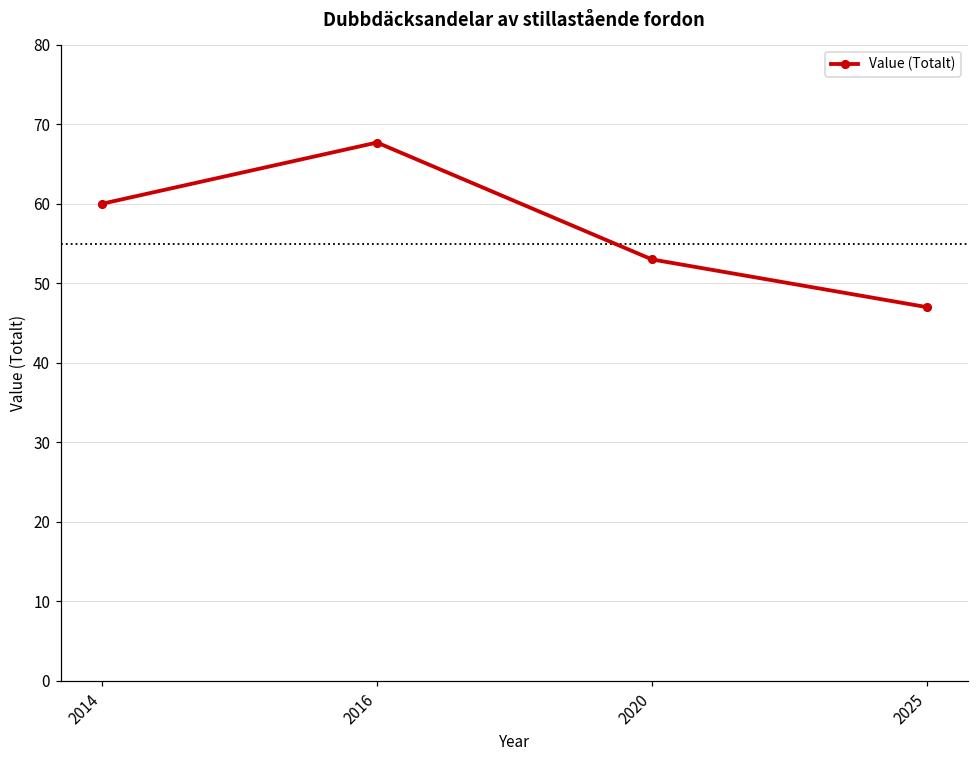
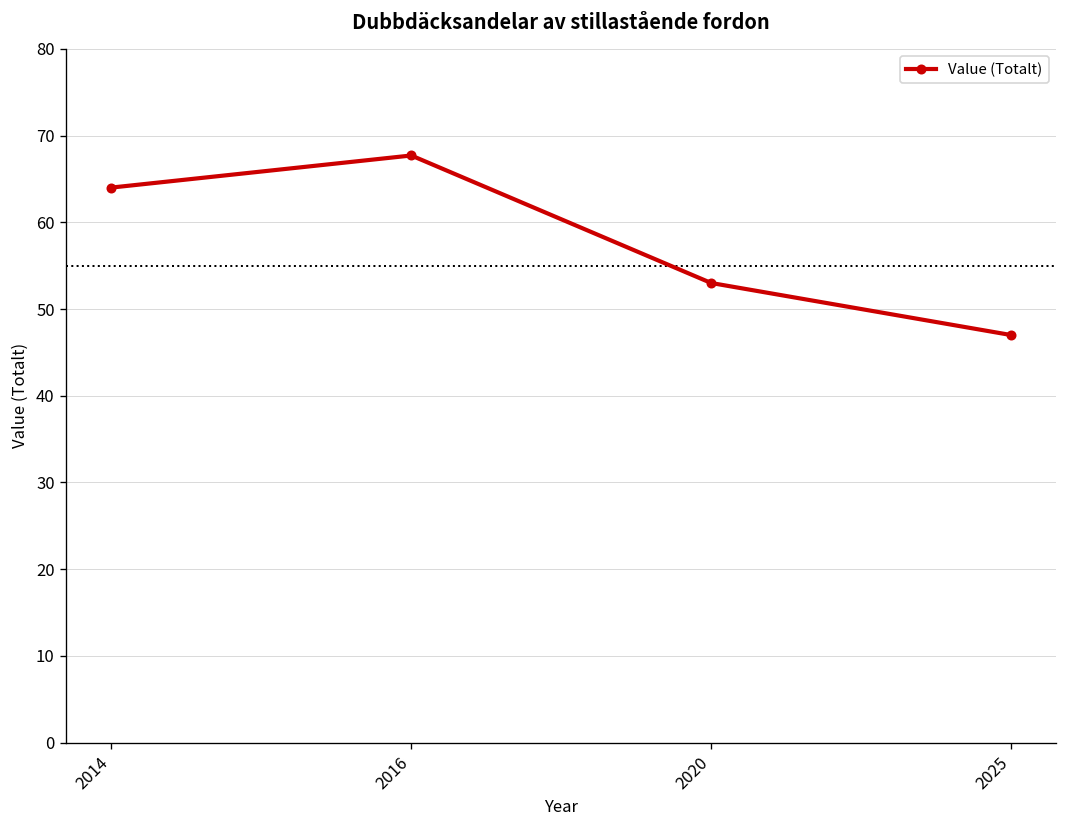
2014: 60 -> 64
